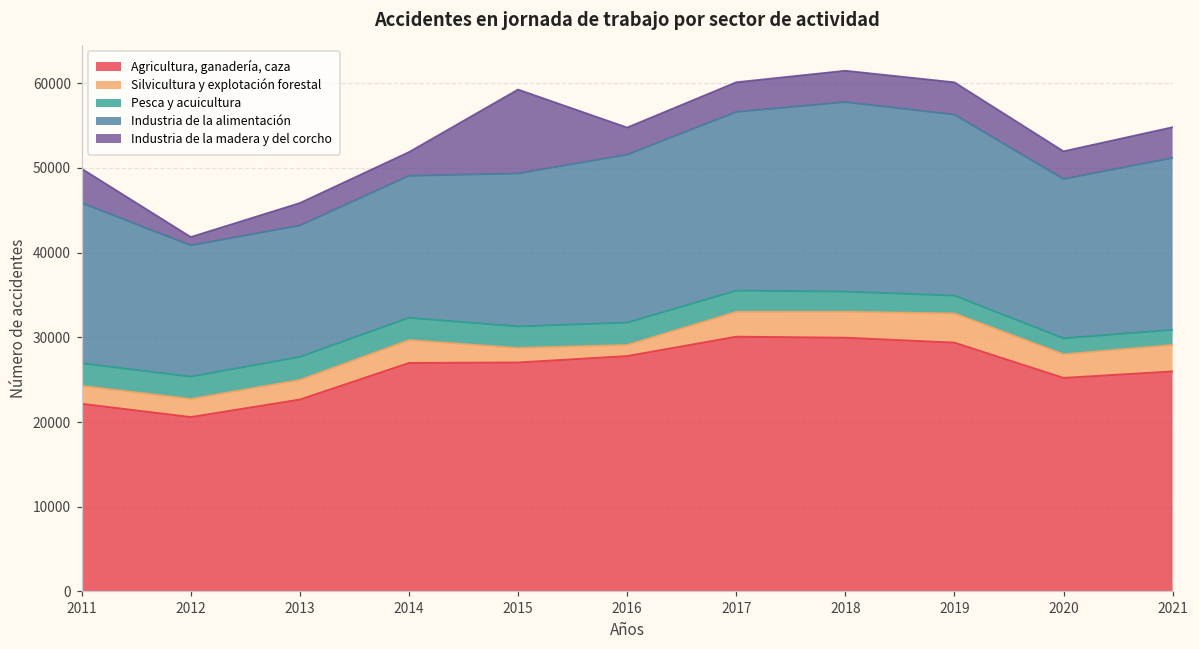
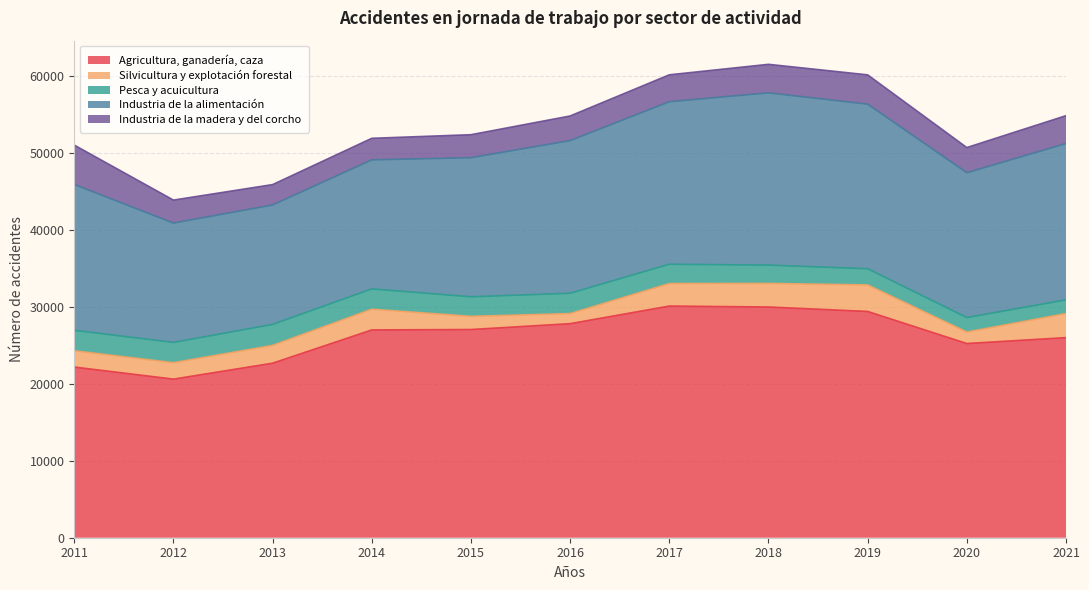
Industria de la madera y del corcho, 2011: 4000 -> 5000
Industria de la madera y del corcho, 2012: 1000 -> 3000
Industria de la madera y del corcho, 2015: 10000 -> 3000
Silvicultura y explotación forestal, 2020: 3000 -> 1000
